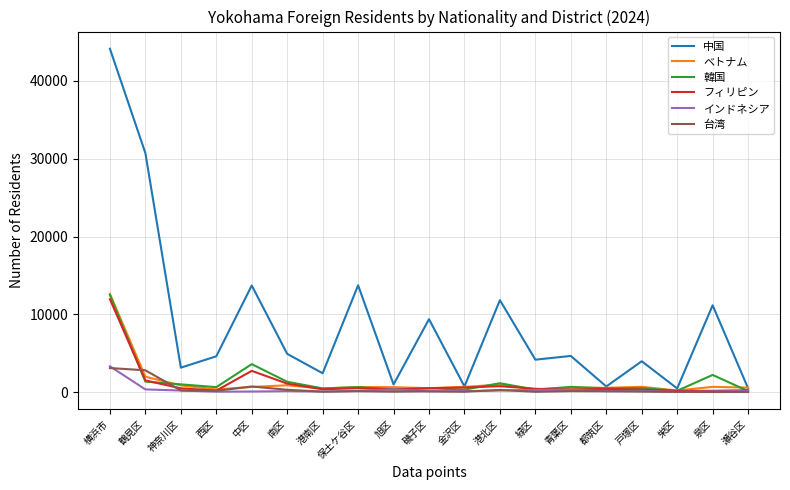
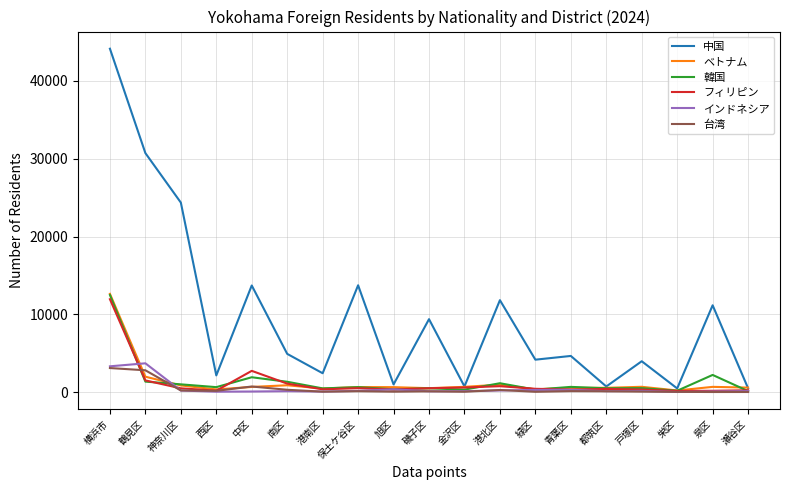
インドネシア, 鶴見区: 0 -> 4000
中国, 神奈川区: 3000 -> 24000
中国, 西区: 5000 -> 2000
韓国, 中区: 4000 -> 2000
